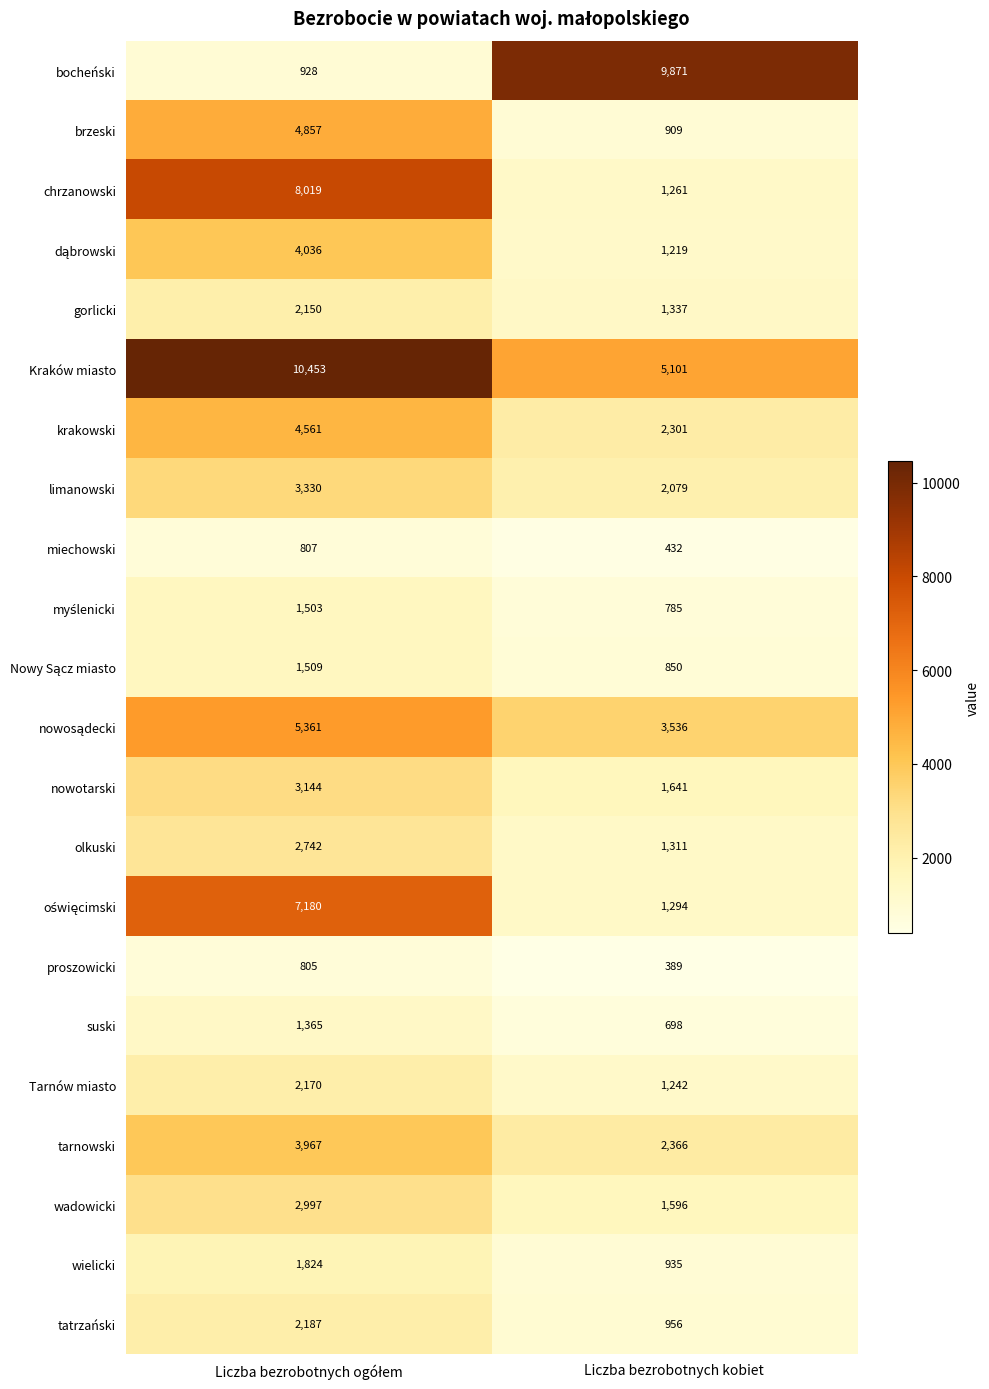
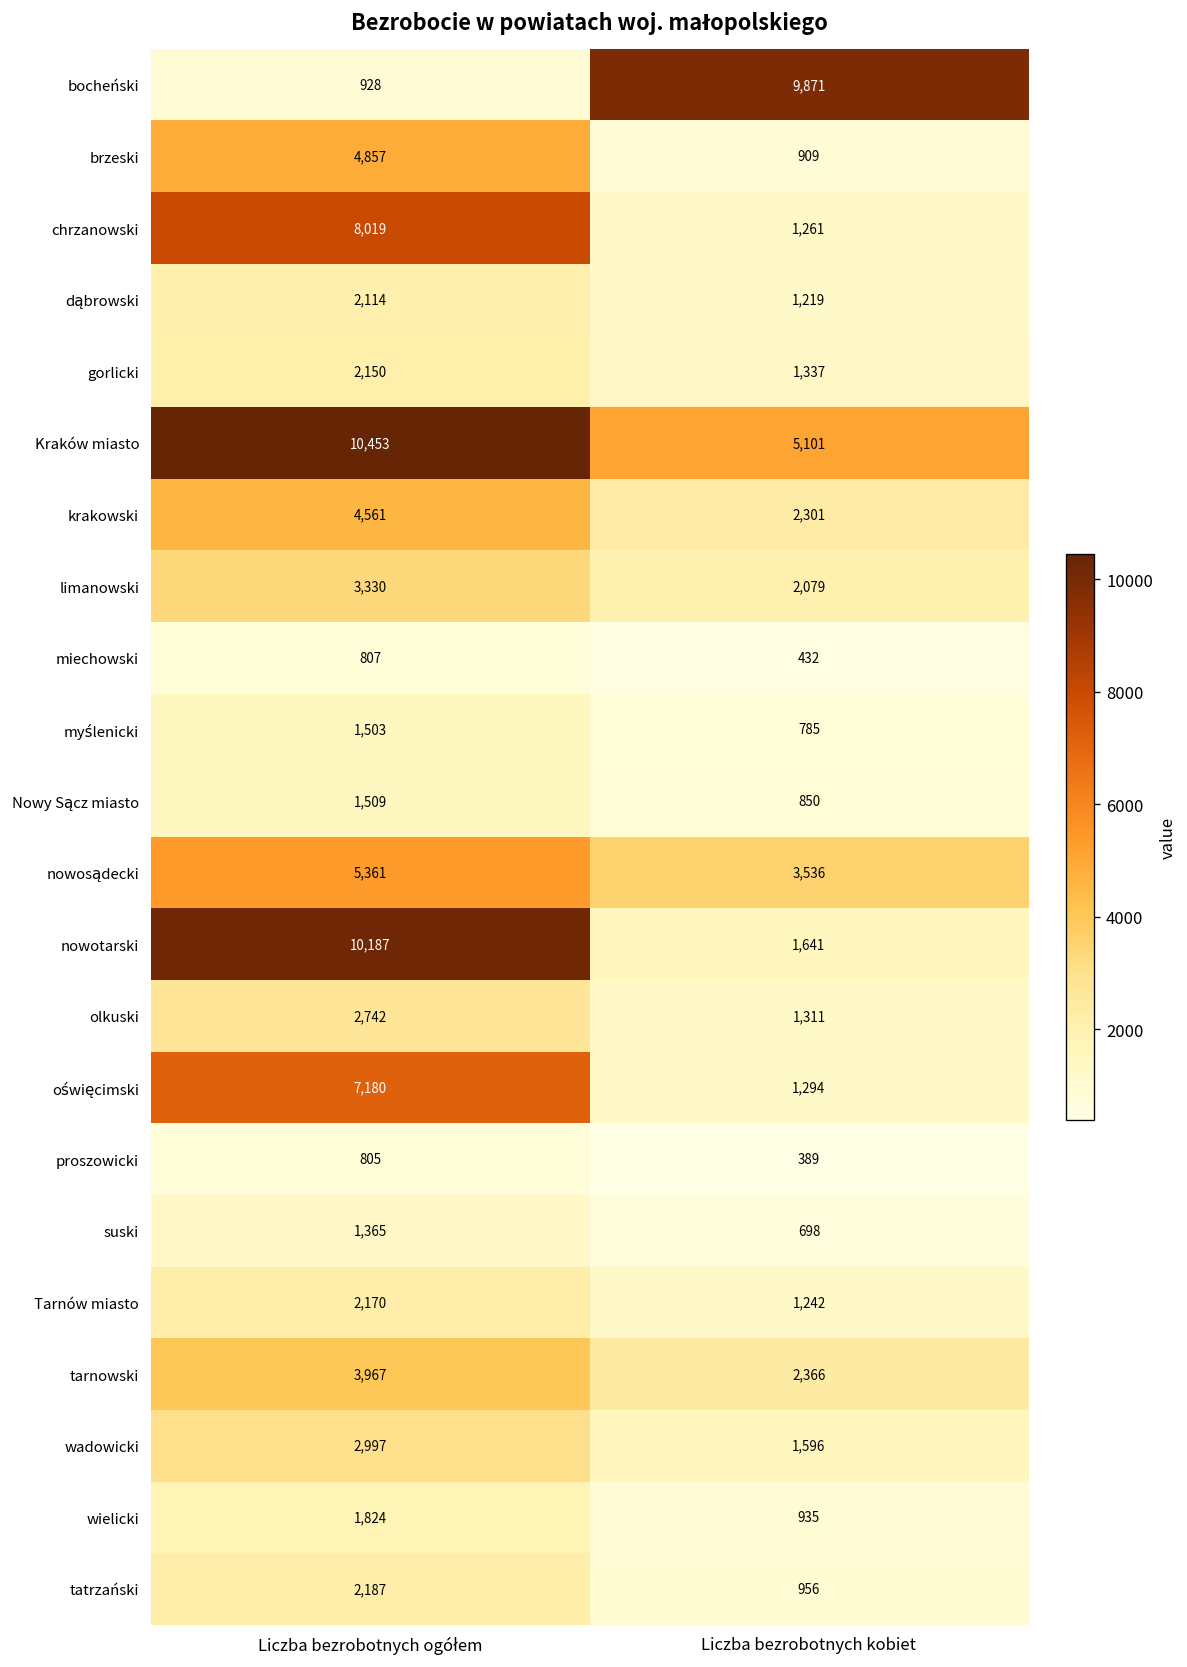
dąbrowski, Liczba bezrobotnych ogółem: 4,036 -> 2,114
nowotarski, Liczba bezrobotnych ogółem: 3,144 -> 10,187
